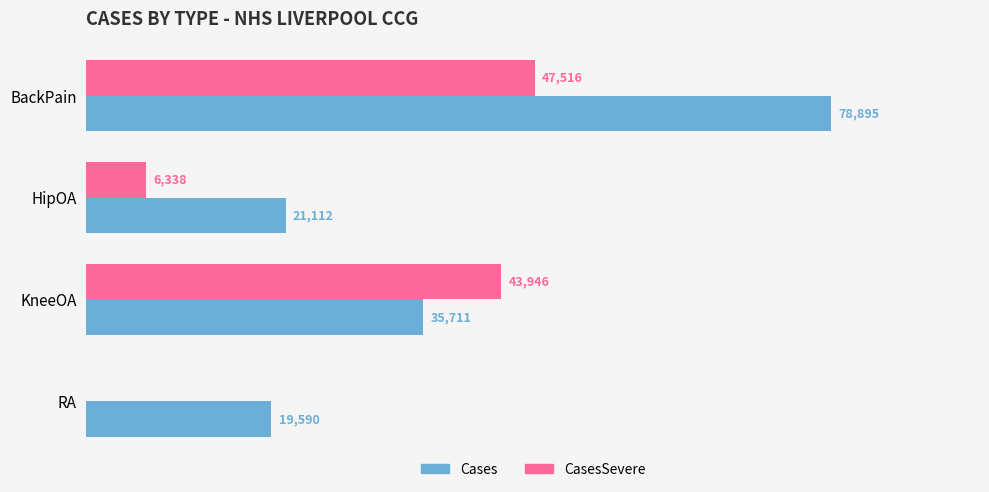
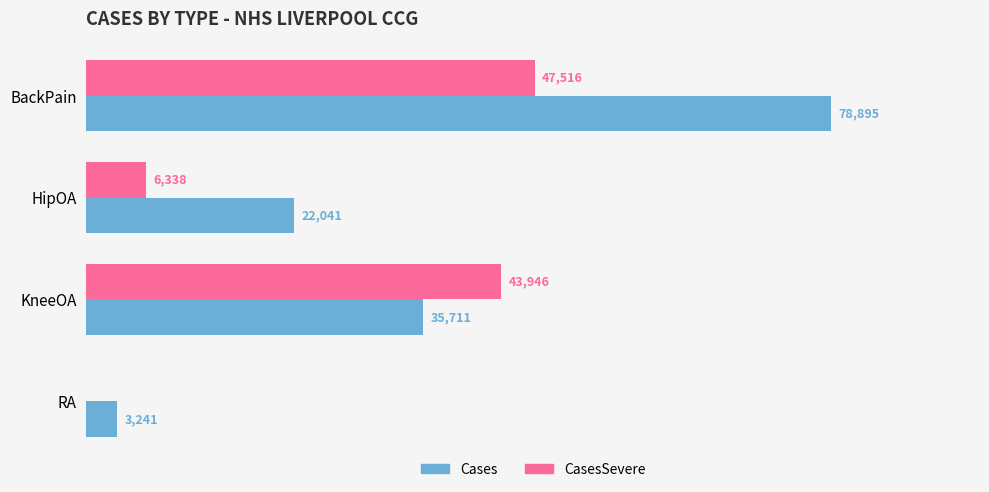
Cases, HipOA: 21,112 -> 22,041
Cases, RA: 19,590 -> 3,241
